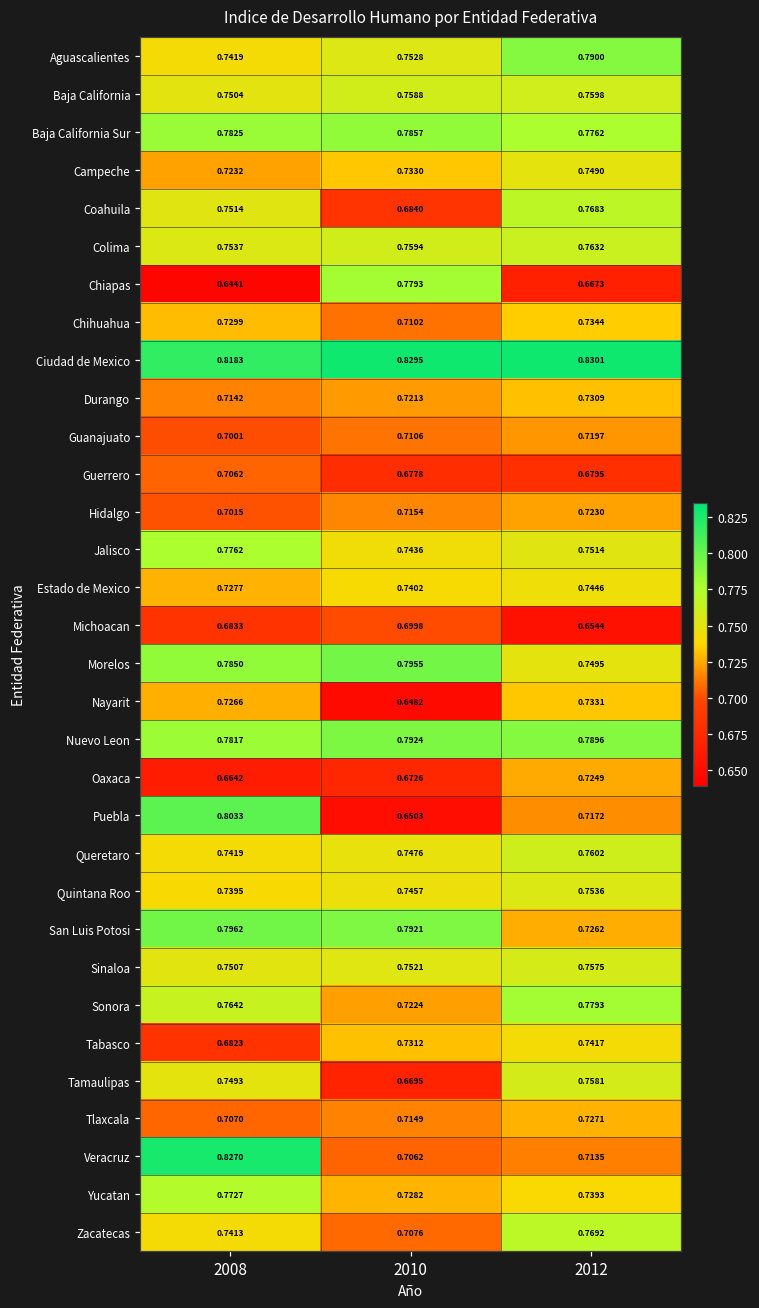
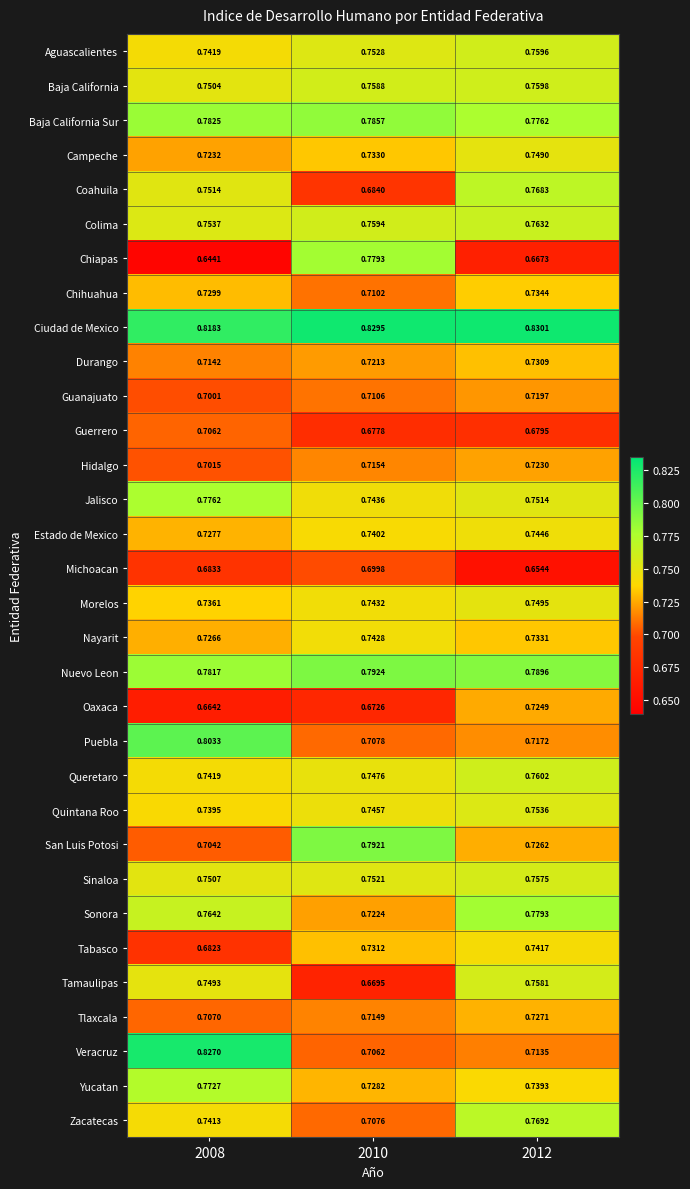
Aguascalientes, 2012: 0.7900 -> 0.7596
Morelos, 2008: 0.7850 -> 0.7361
Morelos, 2010: 0.7955 -> 0.7432
Nayarit, 2010: 0.6482 -> 0.7428
Puebla, 2010: 0.6503 -> 0.7078
San Luis Potosi, 2008: 0.7962 -> 0.7042
